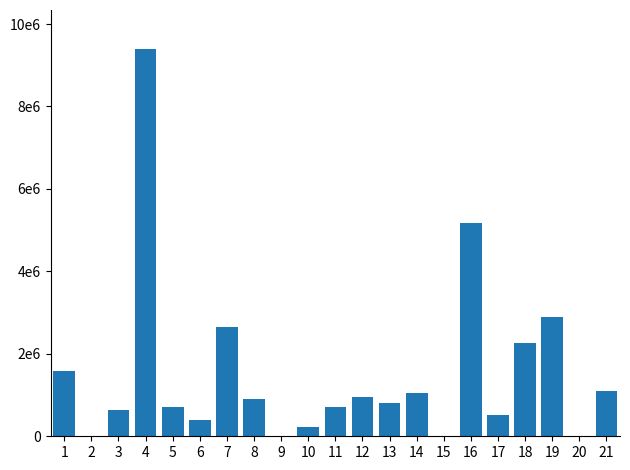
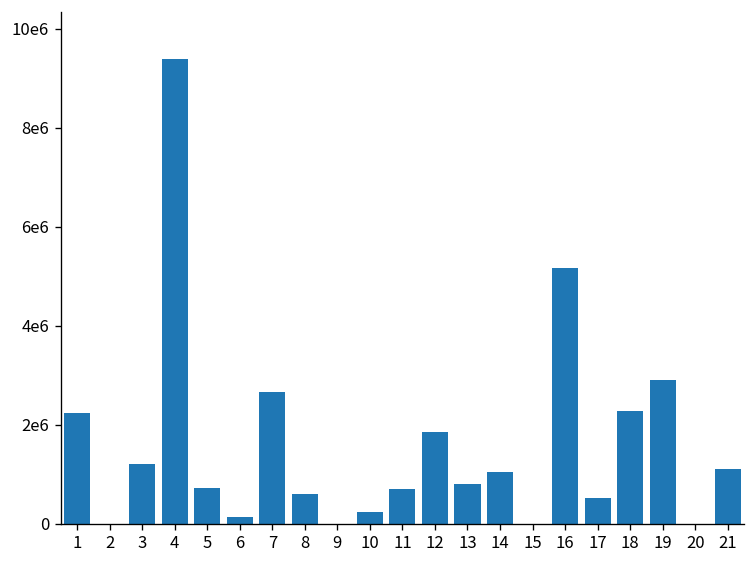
1: 1600000 -> 2200000
3: 600000 -> 1200000
6: 400000 -> 100000
8: 900000 -> 600000
12: 1000000 -> 1900000
